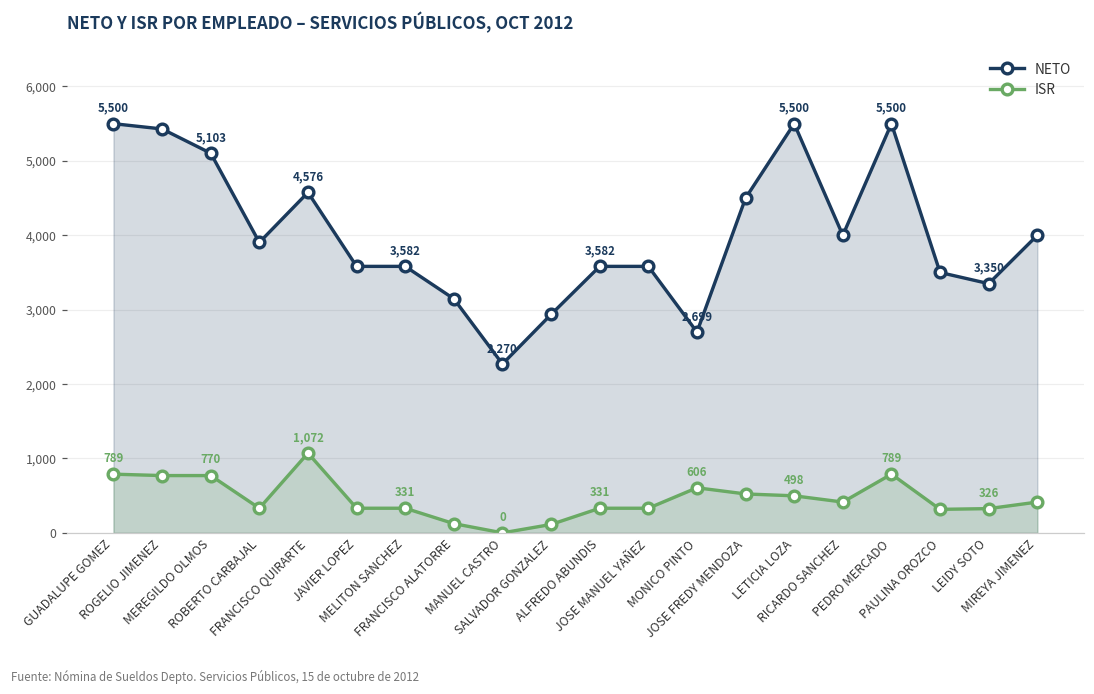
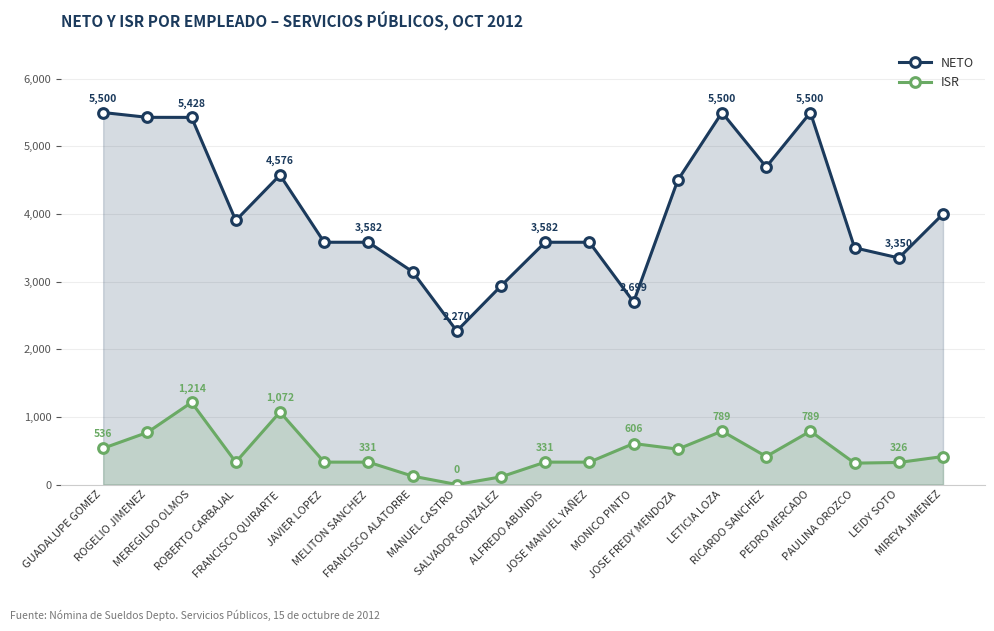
ISR, GUADALUPE GOMEZ: 789 -> 536
NETO, MEREGILDO OLMOS: 5,103 -> 5,428
ISR, MEREGILDO OLMOS: 770 -> 1,214
ISR, LETICIA LOZA: 498 -> 789
NETO, RICARDO SANCHEZ: 4,000 -> 4,700
